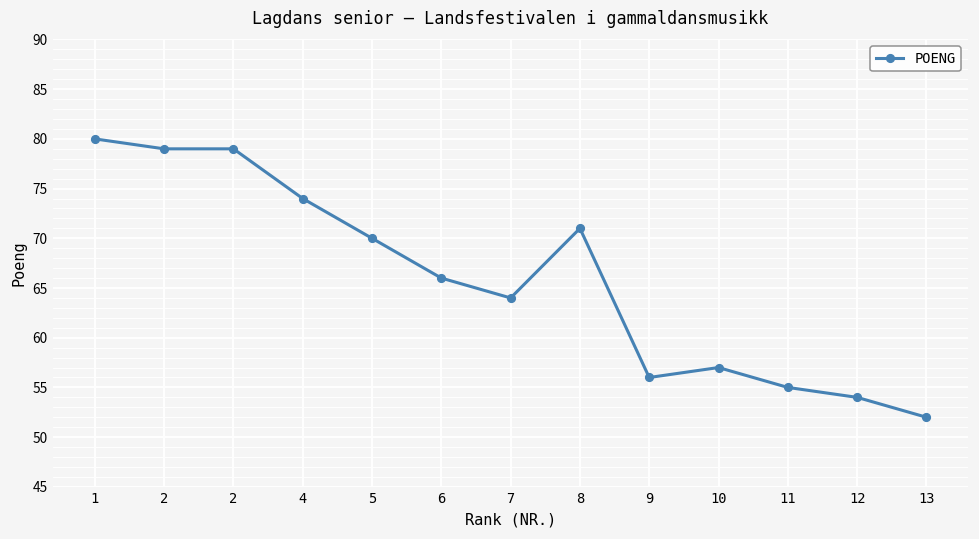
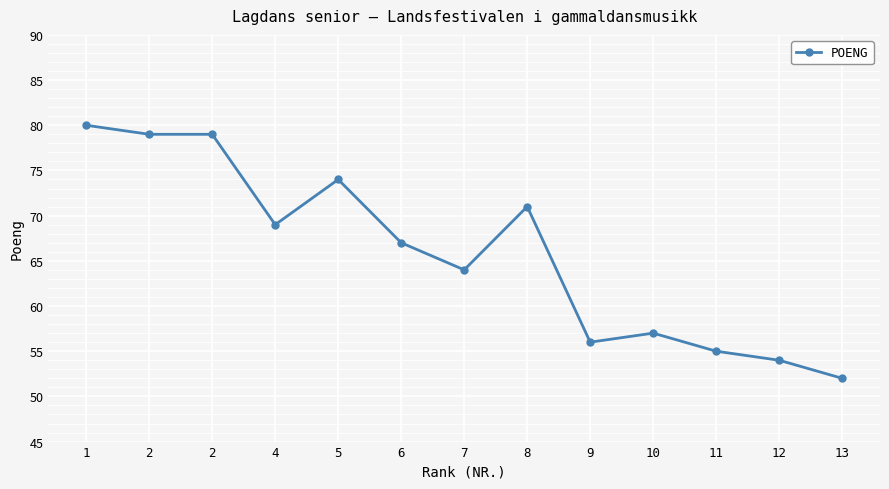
4: 74 -> 69
5: 70 -> 74
6: 66 -> 67
